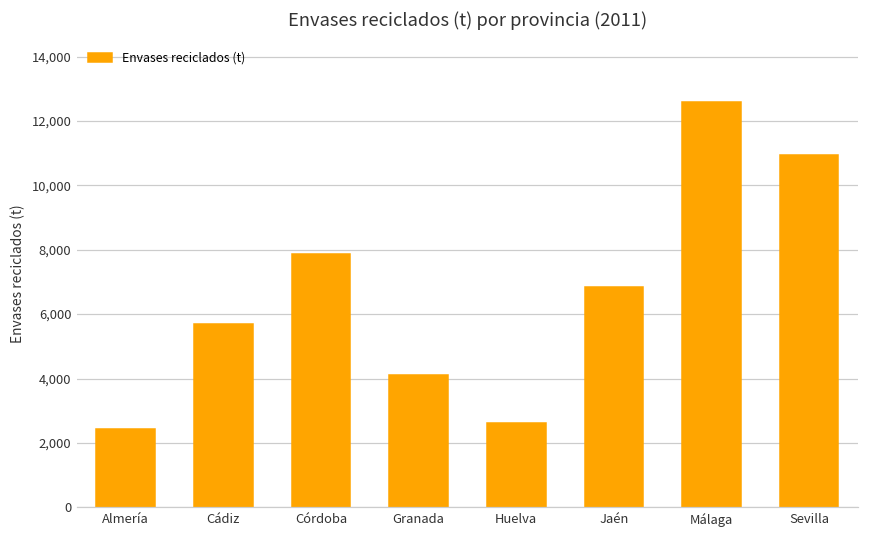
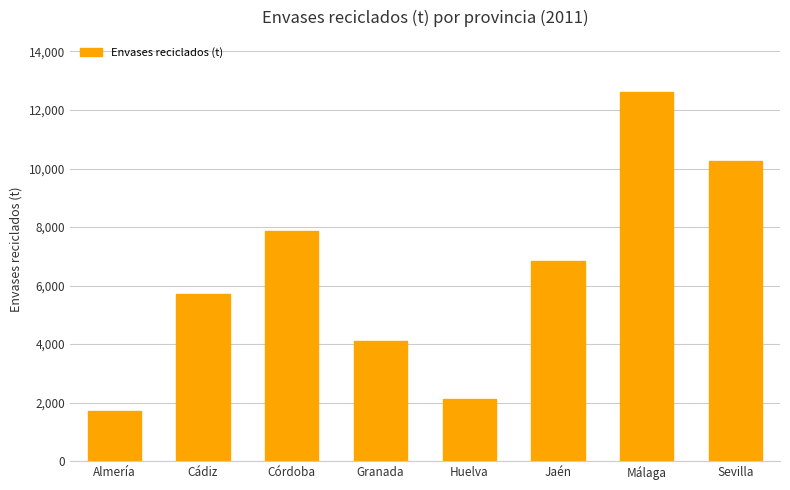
Almería: 2,400 -> 1,700
Huelva: 2,600 -> 2,100
Sevilla: 10,900 -> 10,300
